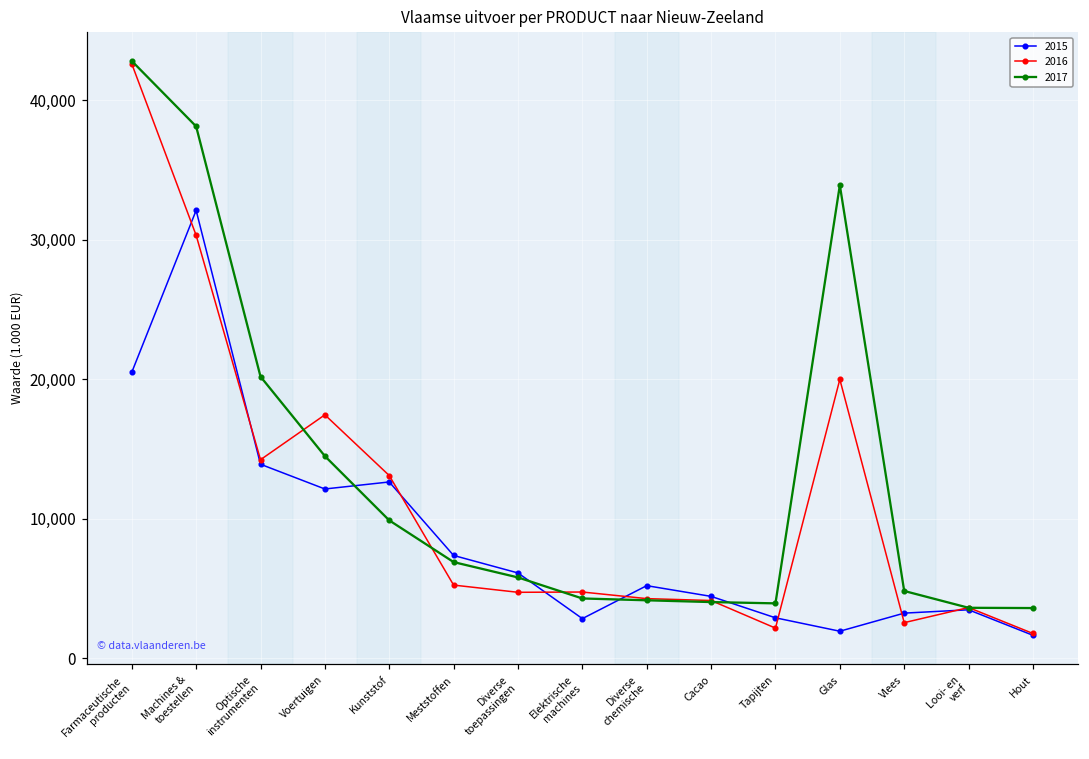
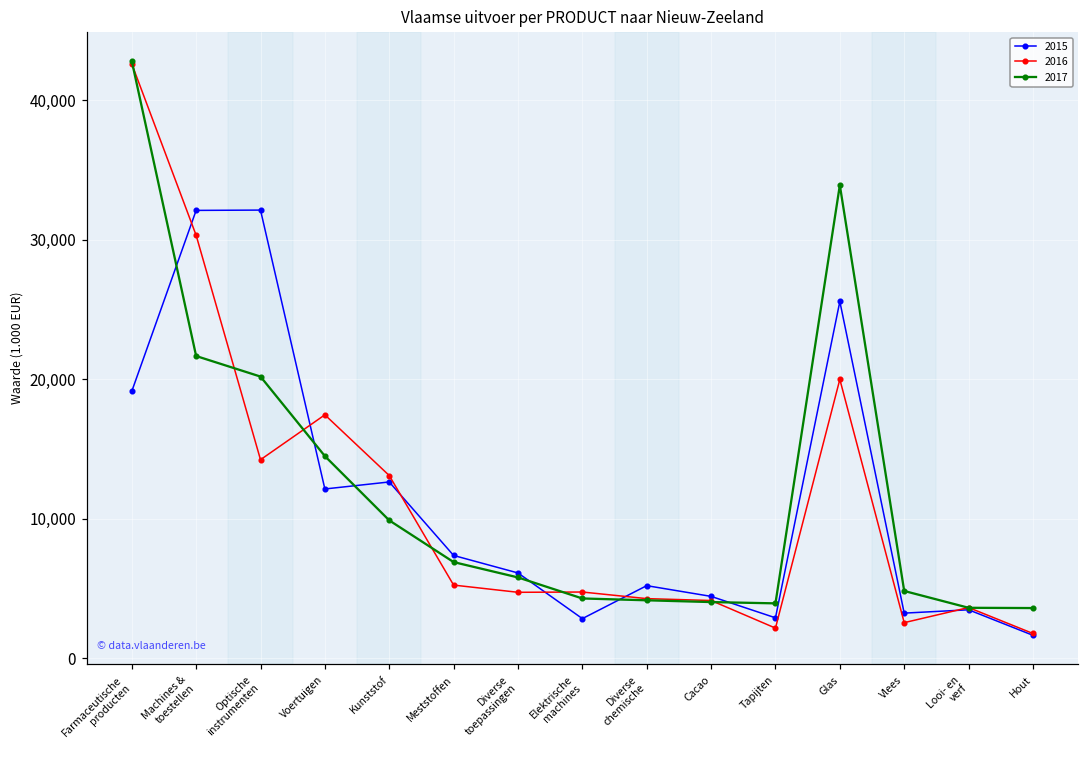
2015, Farmaceutische producten: 20,500 -> 19,100
2017, Machines & toestellen: 38,100 -> 21,700
2015, Optische instrumenten: 13,900 -> 32,100
2015, Glas: 1,900 -> 25,600
